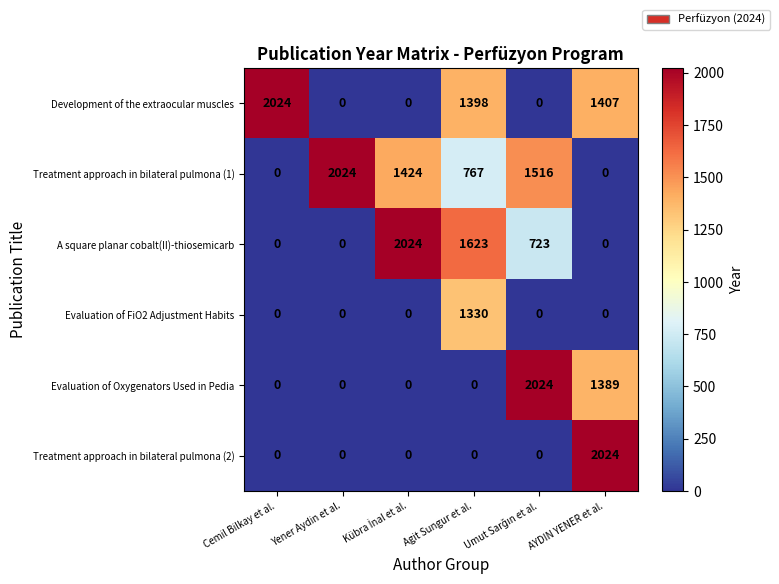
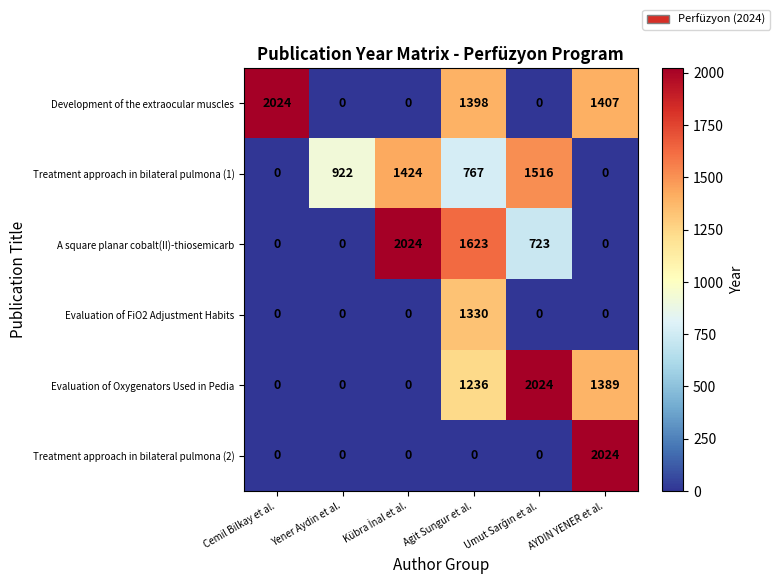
Treatment approach in bilateral pulmona (1), Yener Aydin et al.: 2024 -> 922
Evaluation of Oxygenators Used in Pedia, Agit Sungur et al.: 0 -> 1236
